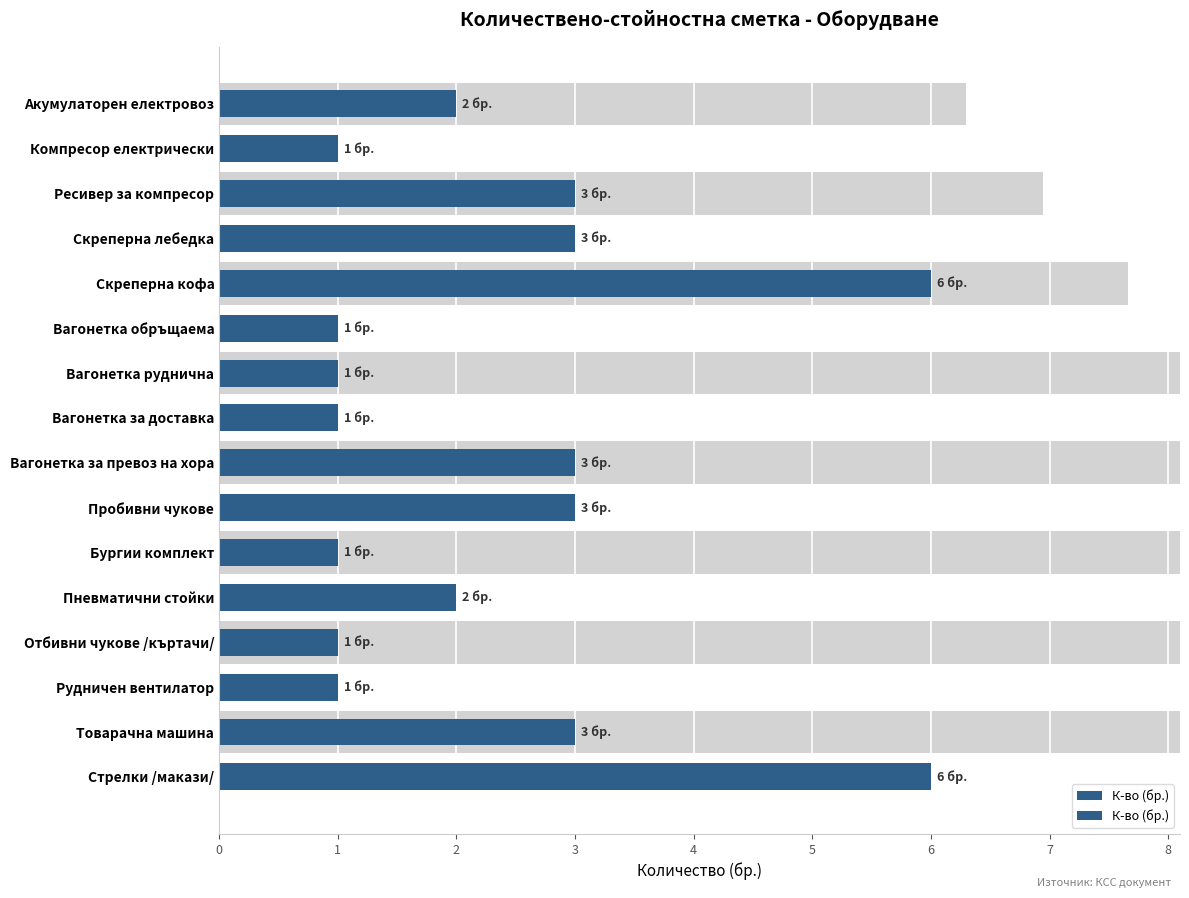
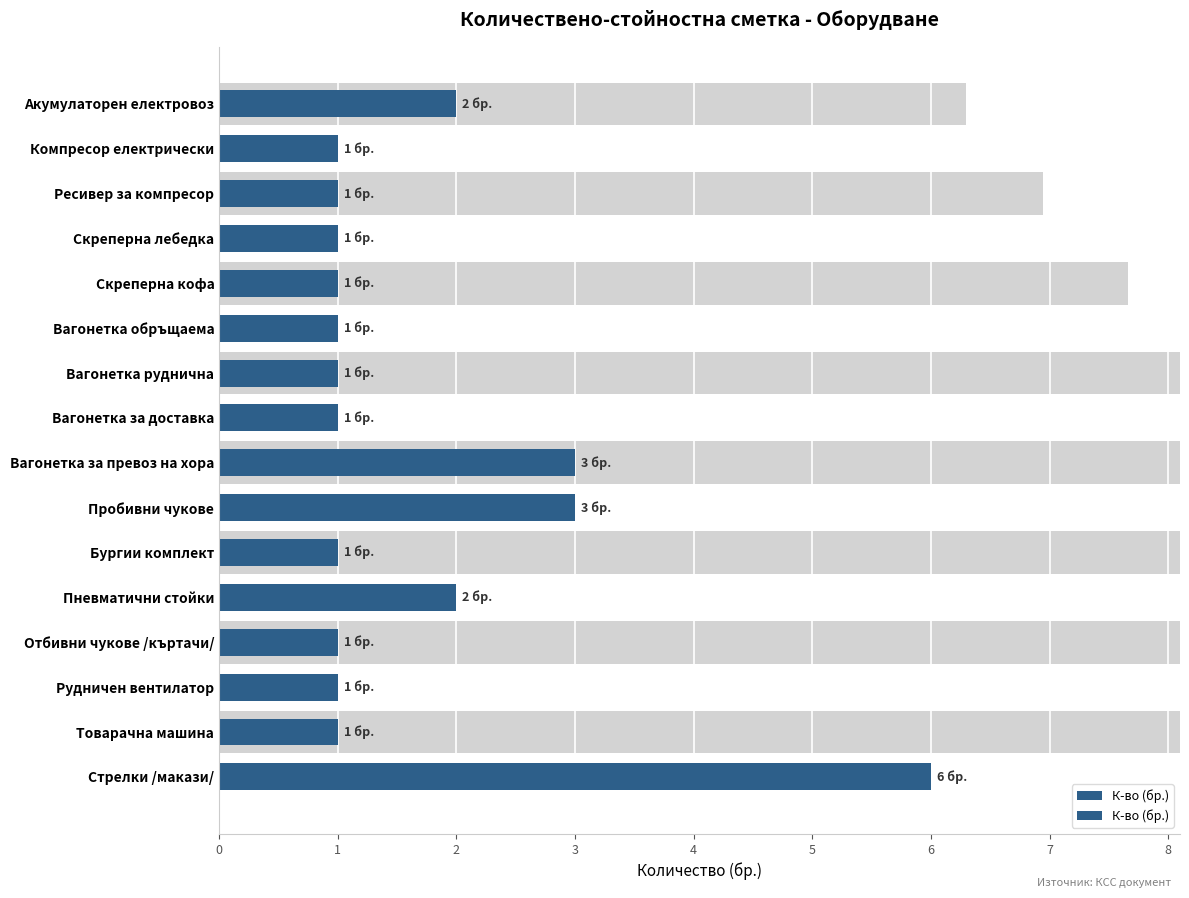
К-во (бр.), Ресивер за компресор: 3 -> 1
К-во (бр.), Скреперна лебедка: 3 -> 1
К-во (бр.), Скреперна кофа: 6 -> 1
К-во (бр.), Товарачна машина: 3 -> 1
